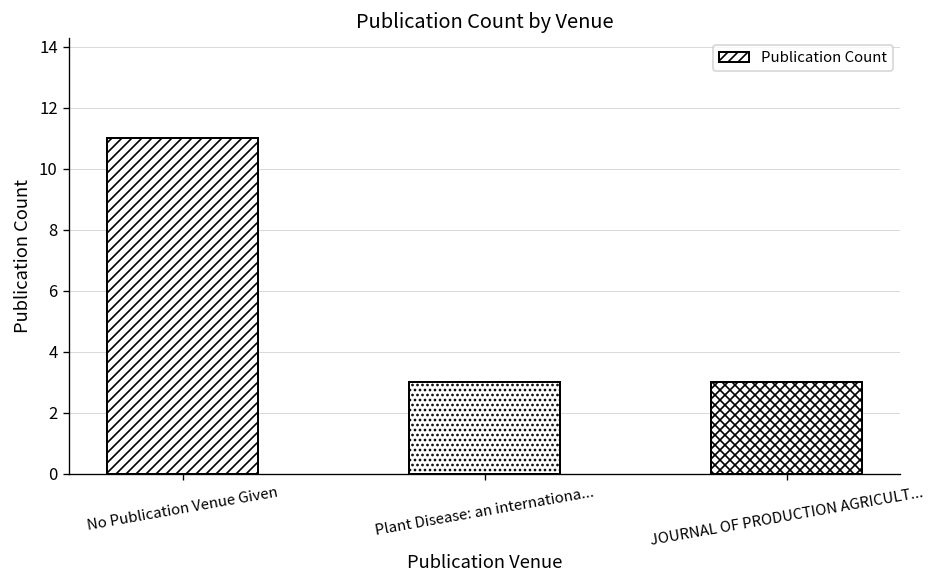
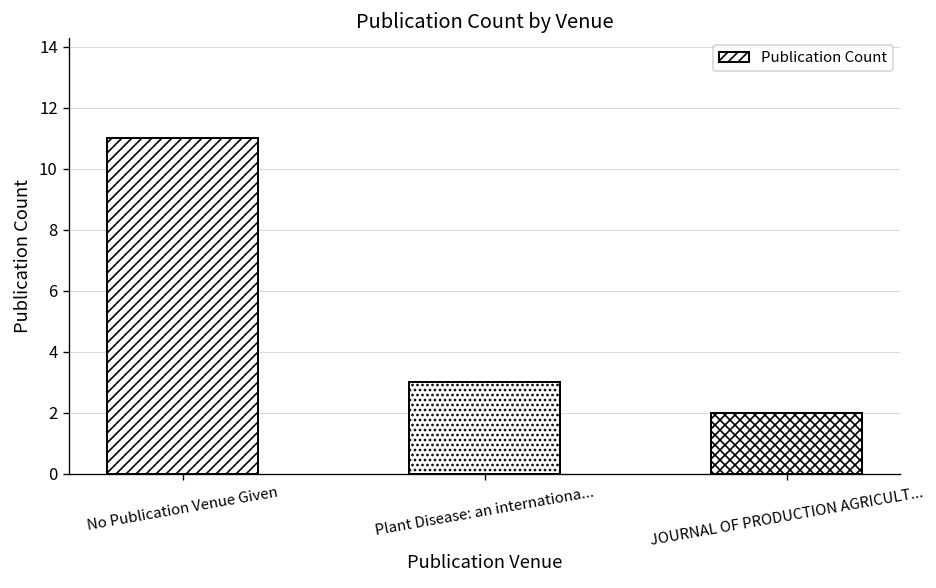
JOURNAL OF PRODUCTION AGRICULT...: 3 -> 2
